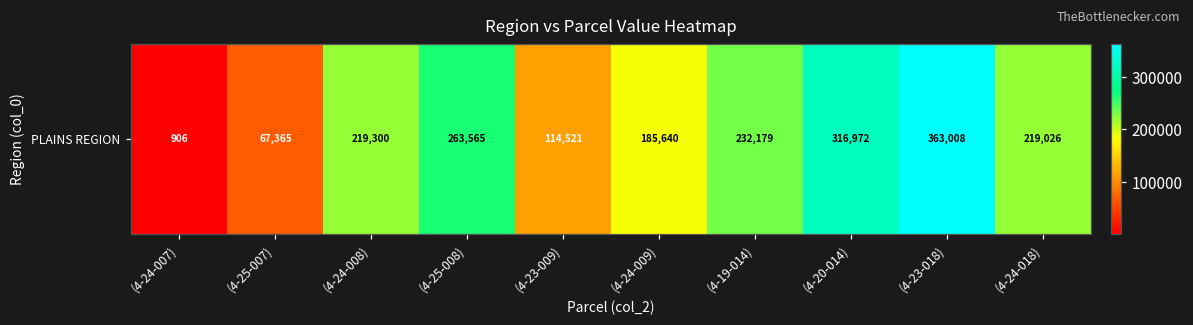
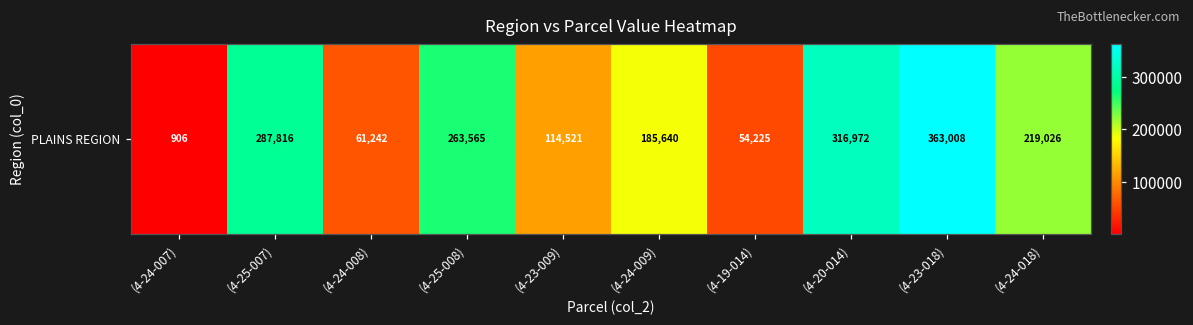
PLAINS REGION, (4-25-007): 67,365 -> 287,816
PLAINS REGION, (4-24-008): 219,300 -> 61,242
PLAINS REGION, (4-19-014): 232,179 -> 54,225
